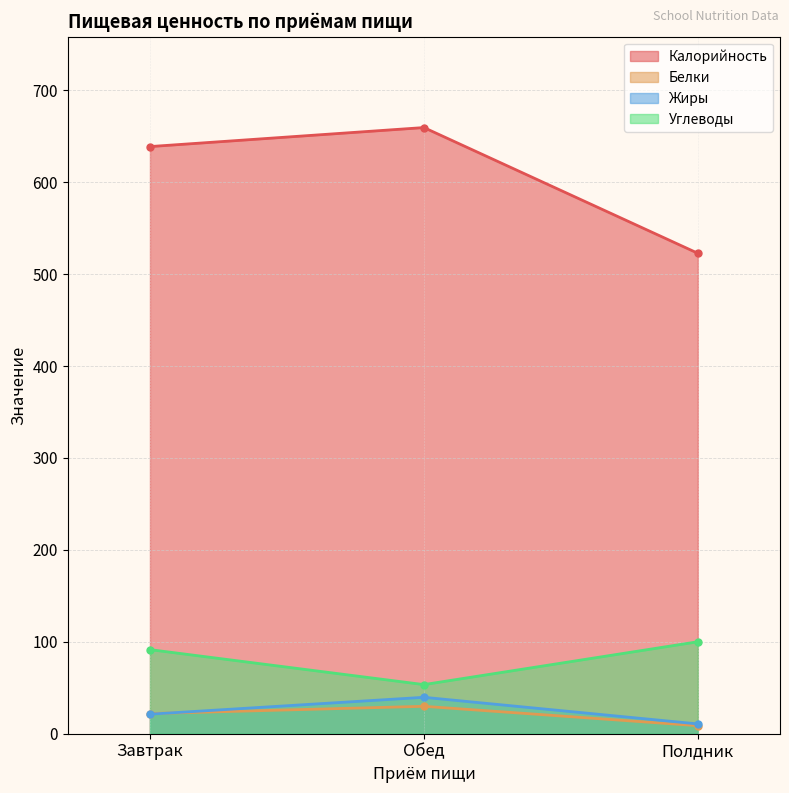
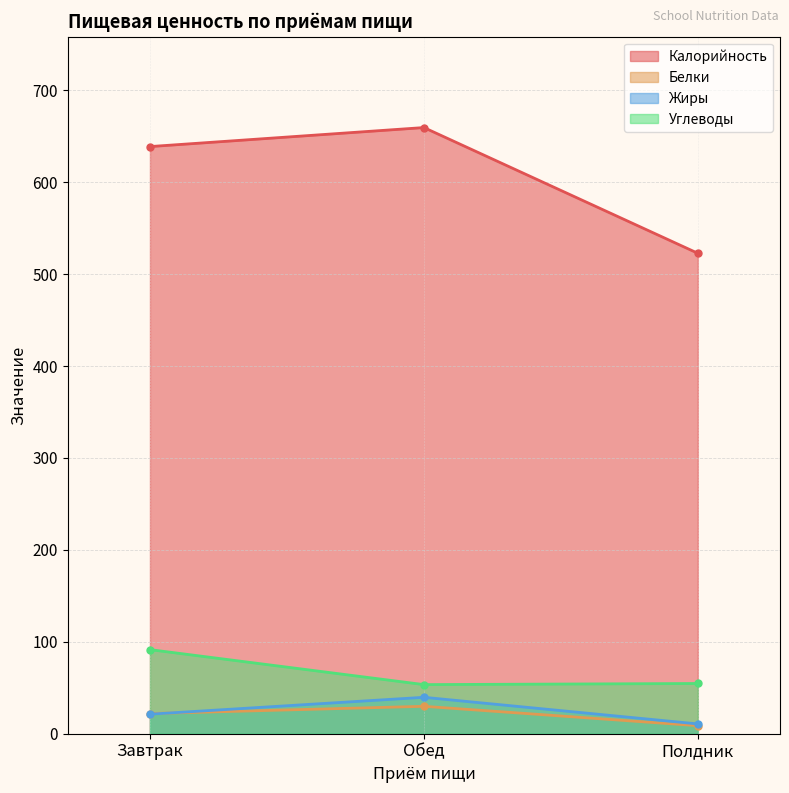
Углеводы, Полдник: 100 -> 50
